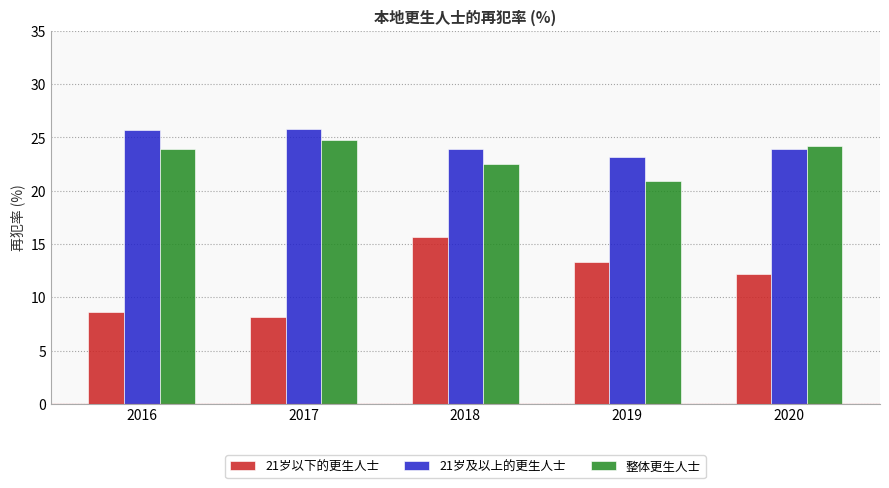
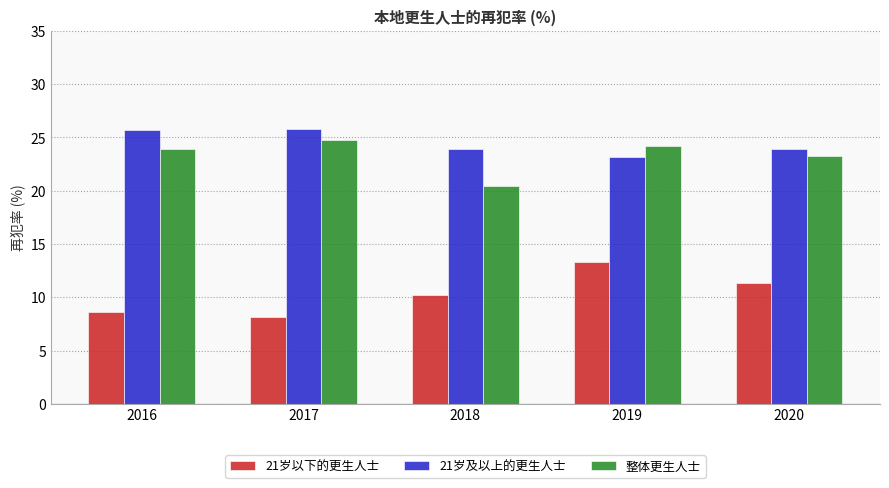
21岁以下的更生人士, 2018: 15.7 -> 10.2
整体更生人士, 2018: 22.5 -> 20.4
整体更生人士, 2019: 20.9 -> 24.2
21岁以下的更生人士, 2020: 12.2 -> 11.3
整体更生人士, 2020: 24.2 -> 23.3
